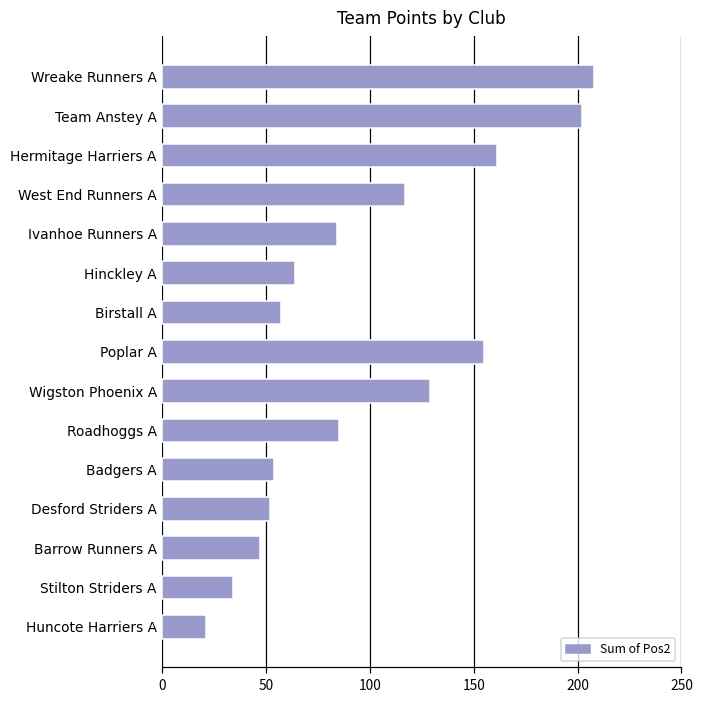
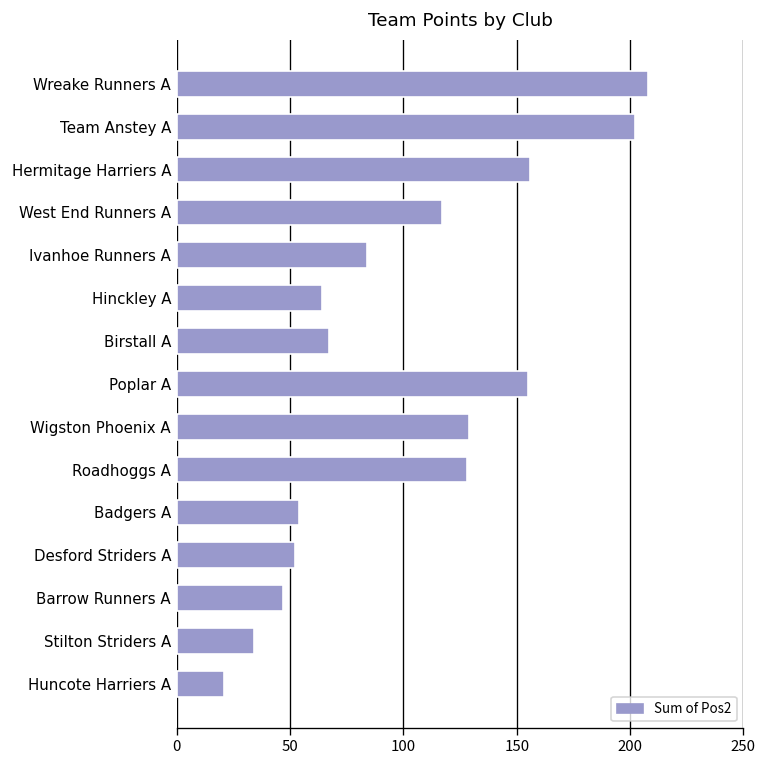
Hermitage Harriers A: 161 -> 156
Birstall A: 57 -> 67
Roadhoggs A: 85 -> 128
